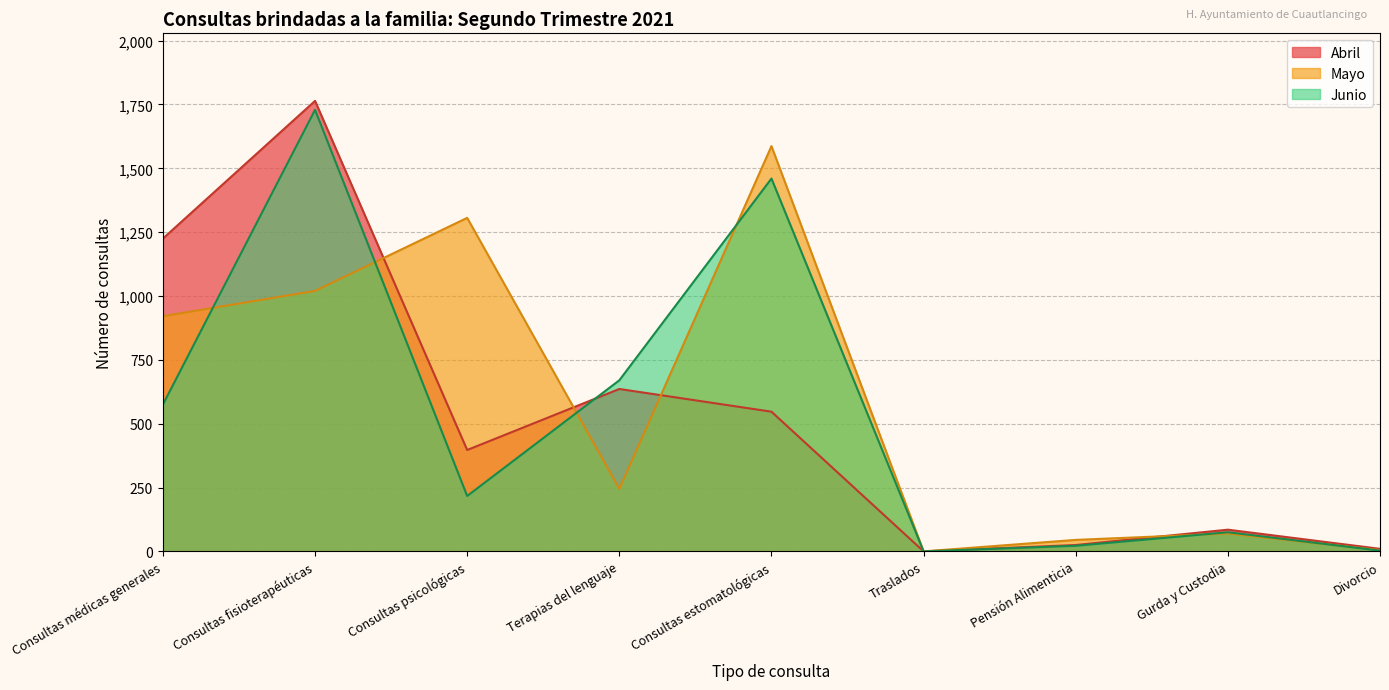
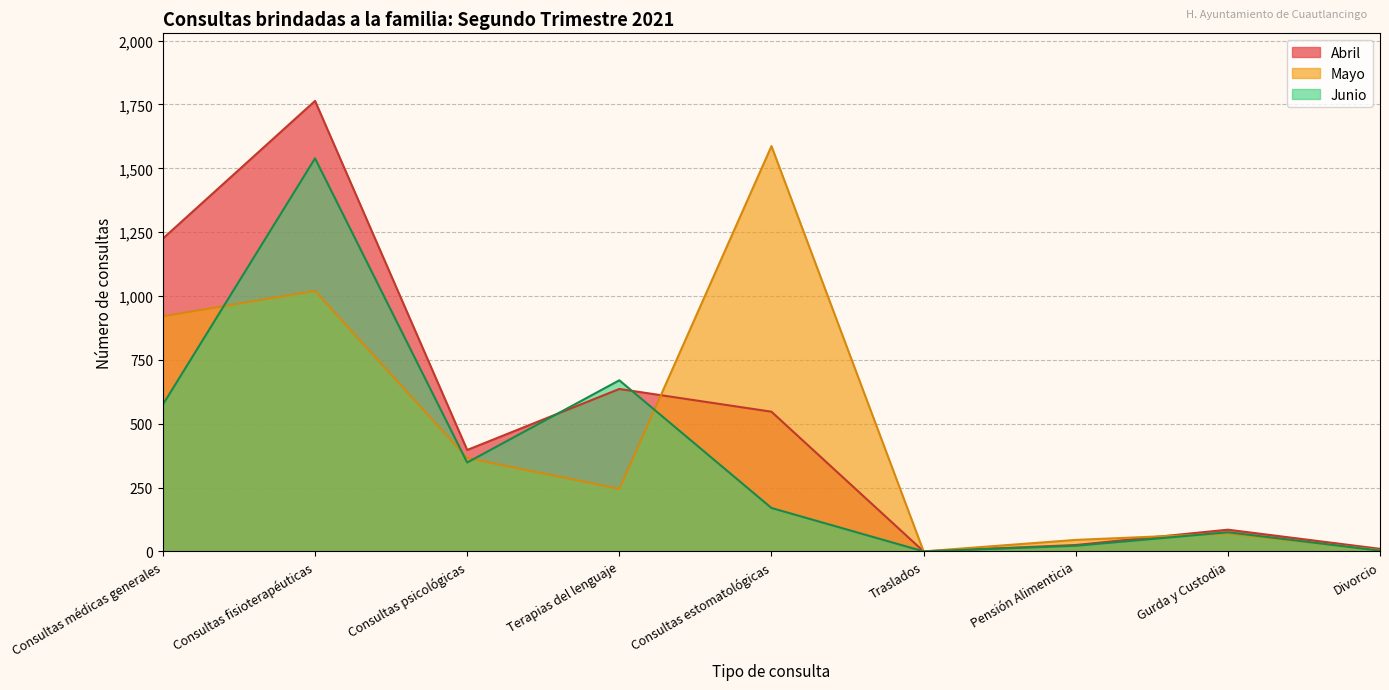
Junio, Consultas fisioterapéuticas: 1,730 -> 1,540
Mayo, Consultas psicológicas: 1,310 -> 370
Junio, Consultas psicológicas: 220 -> 350
Junio, Consultas estomatológicas: 1,460 -> 170
